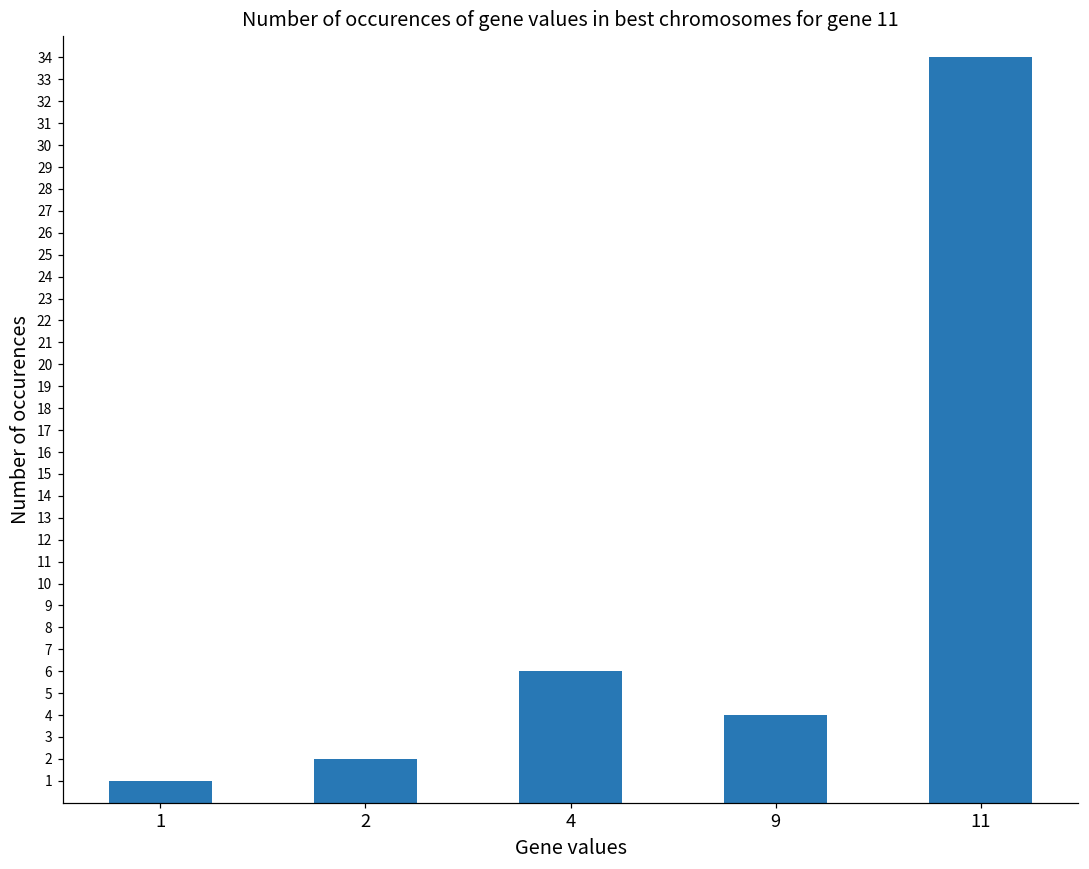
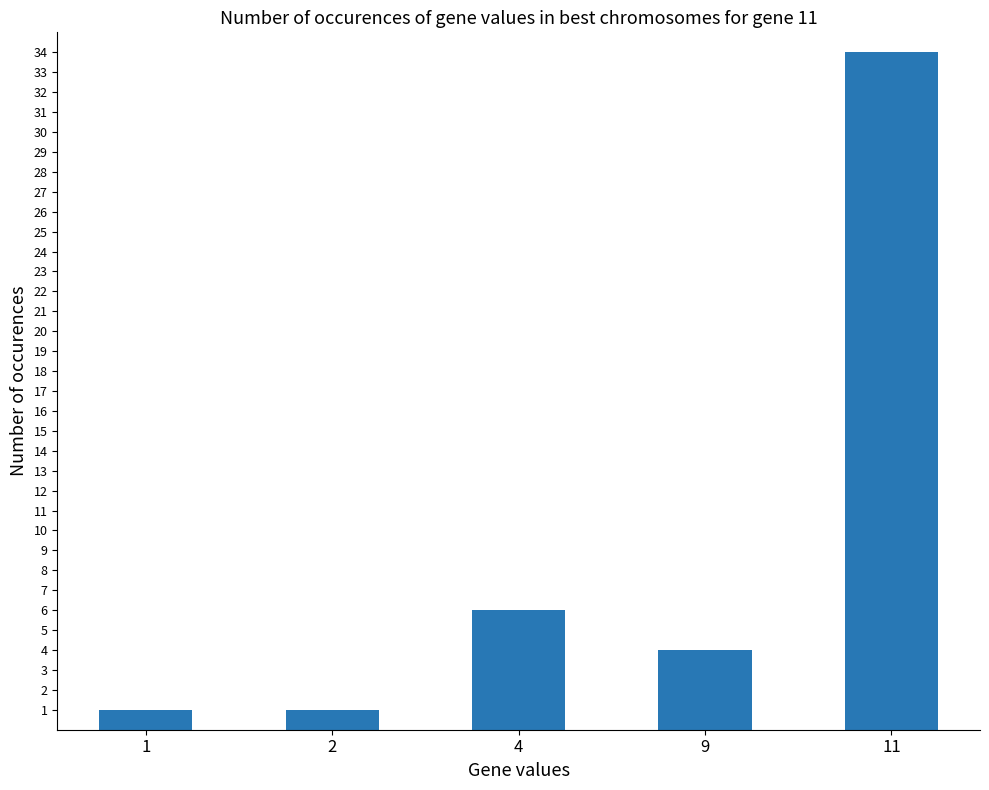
2: 2 -> 1
